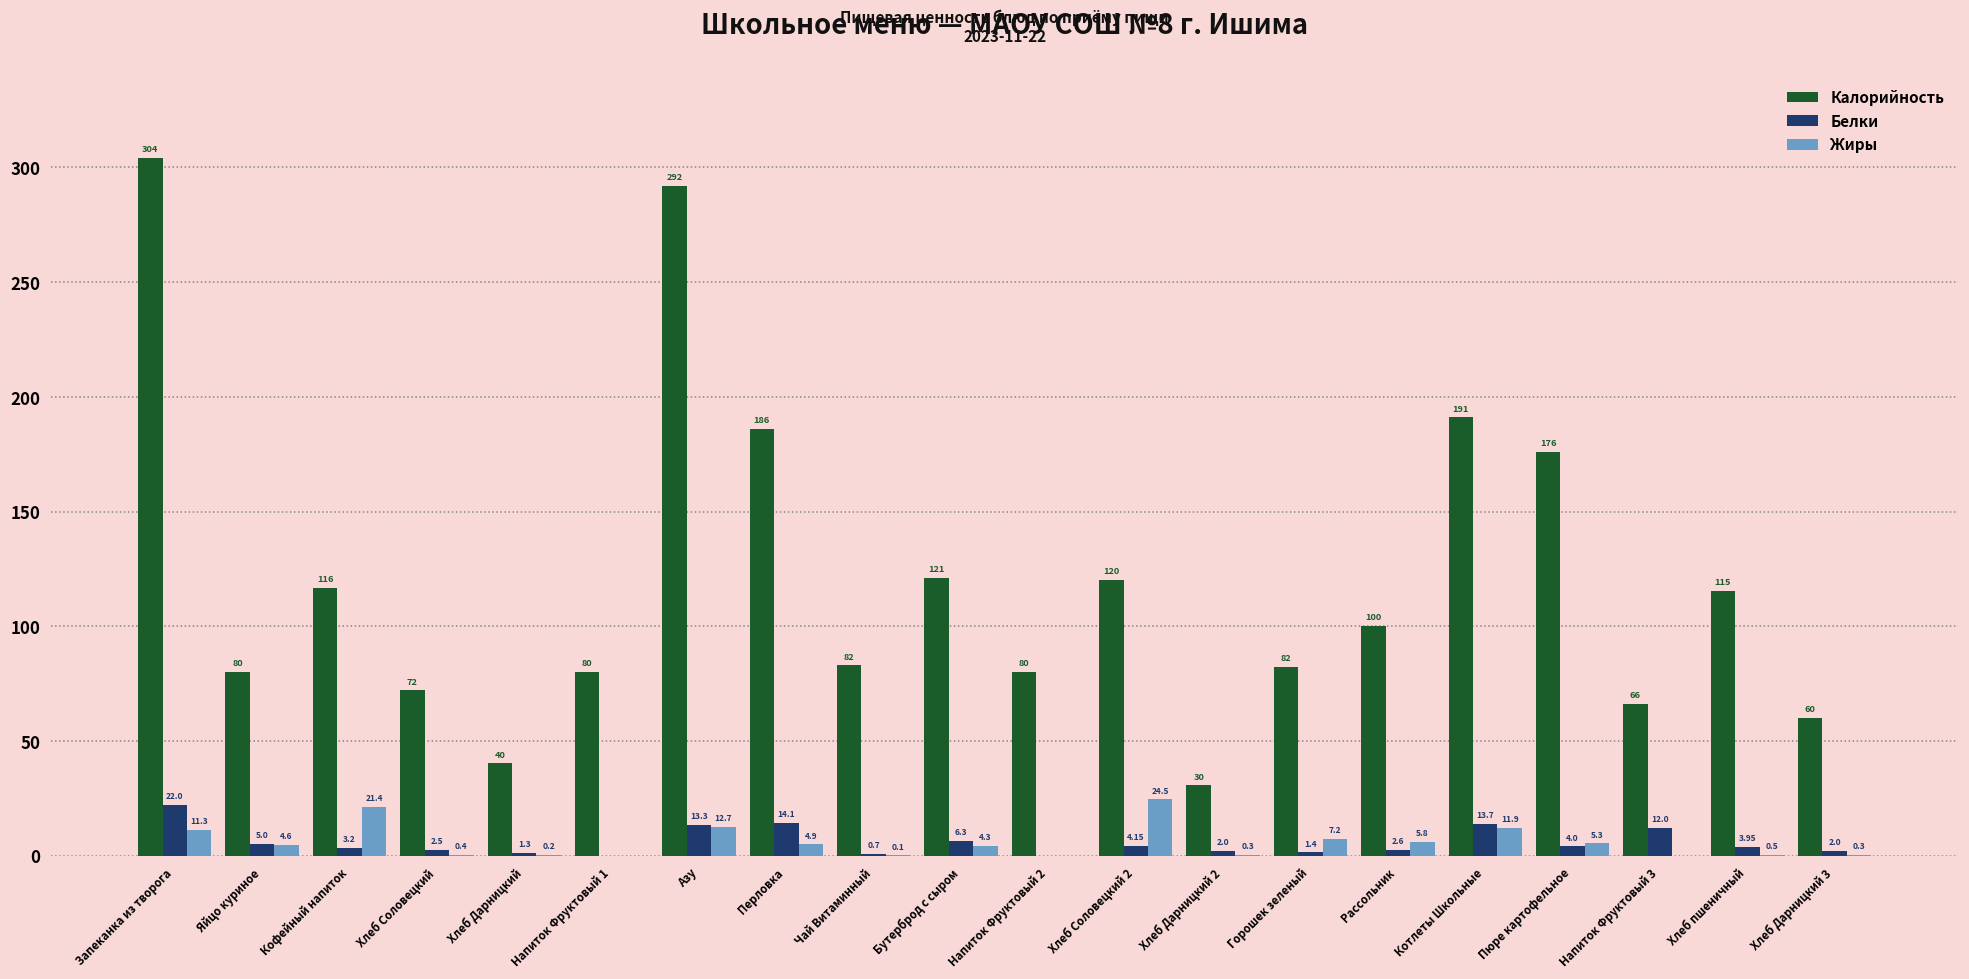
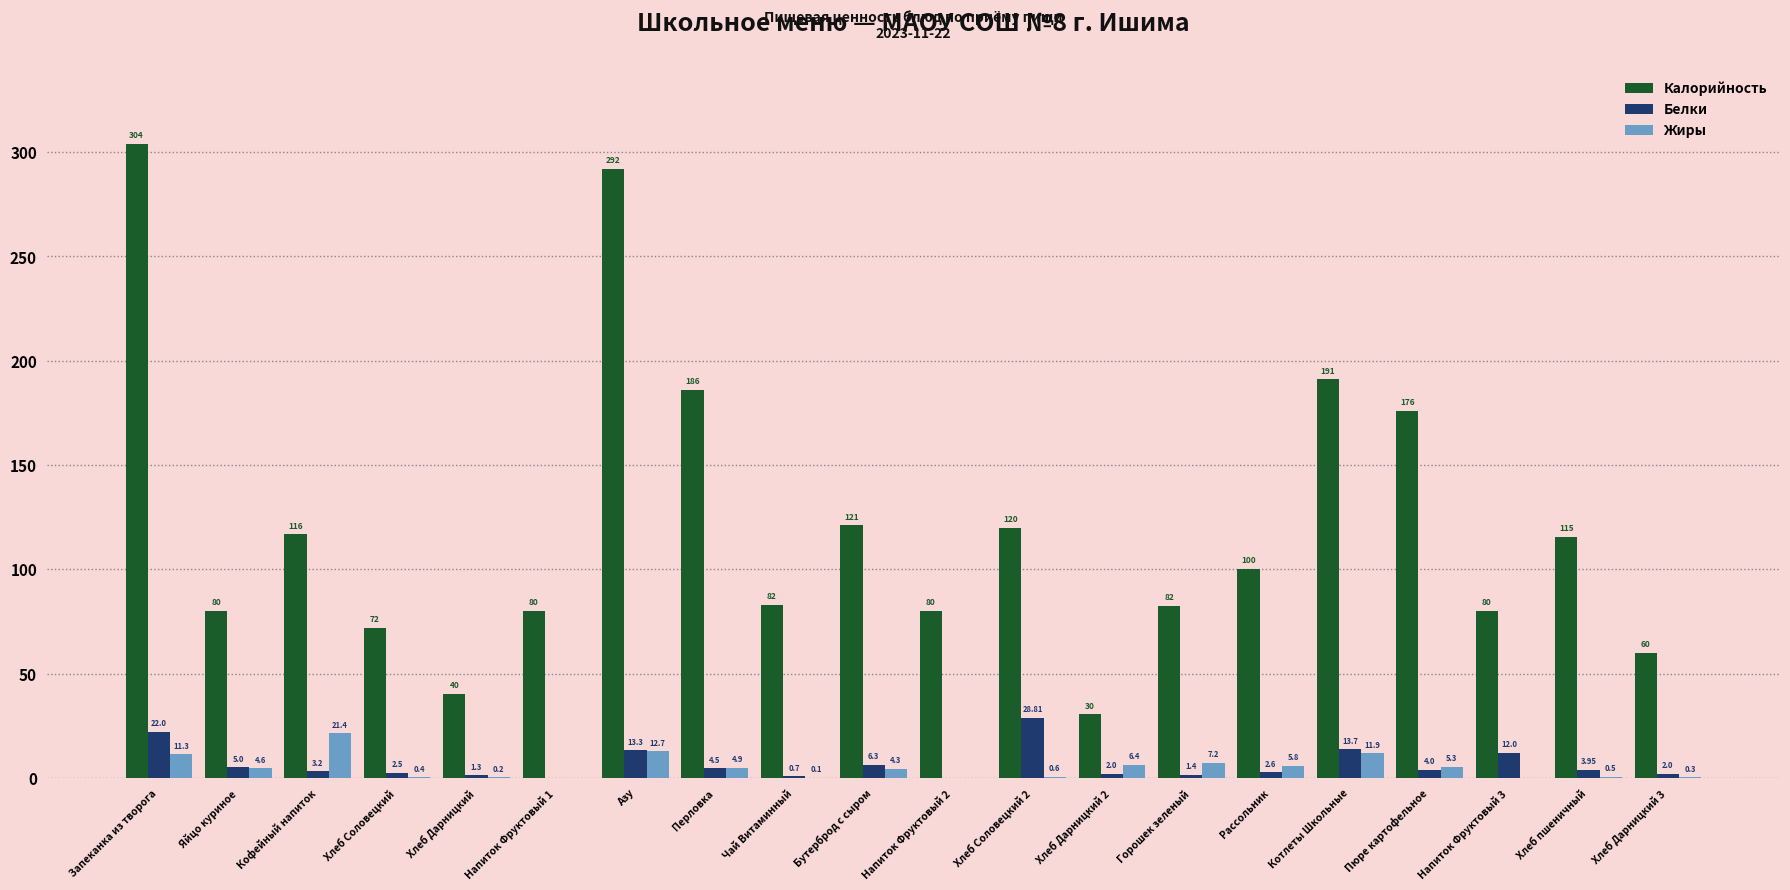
Белки, Перловка: 14.1 -> 4.5
Белки, Хлеб Соловецкий 2: 4.15 -> 28.81
Жиры, Хлеб Соловецкий 2: 24.5 -> 0.6
Жиры, Хлеб Дарницкий 2: 0.3 -> 6.4
Калорийность, Напиток Фруктовый 3: 66 -> 80
